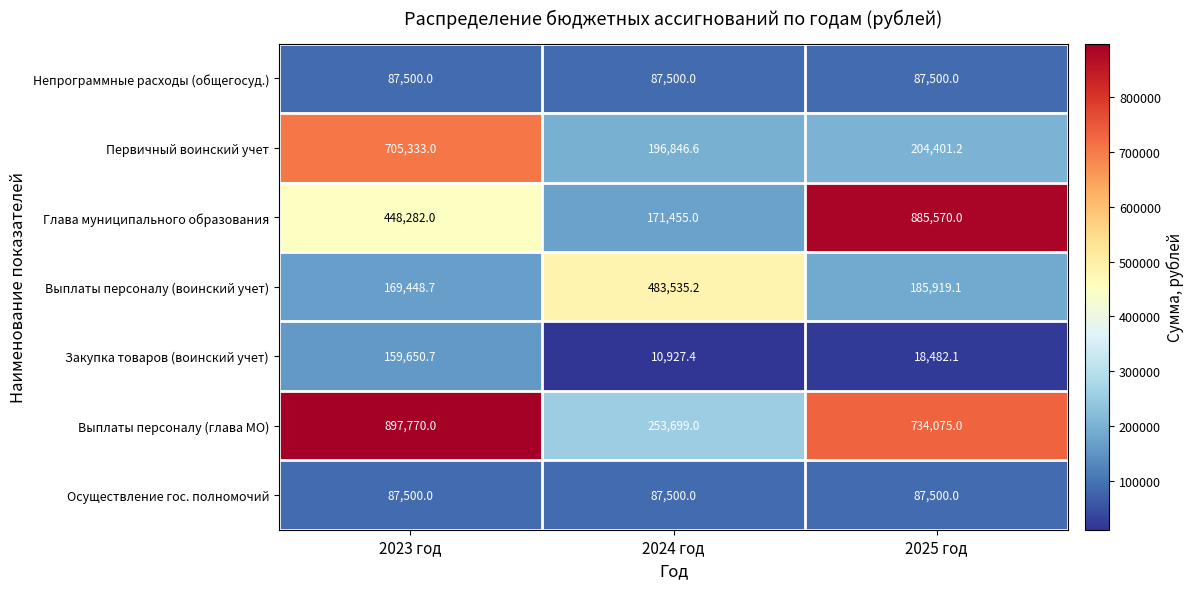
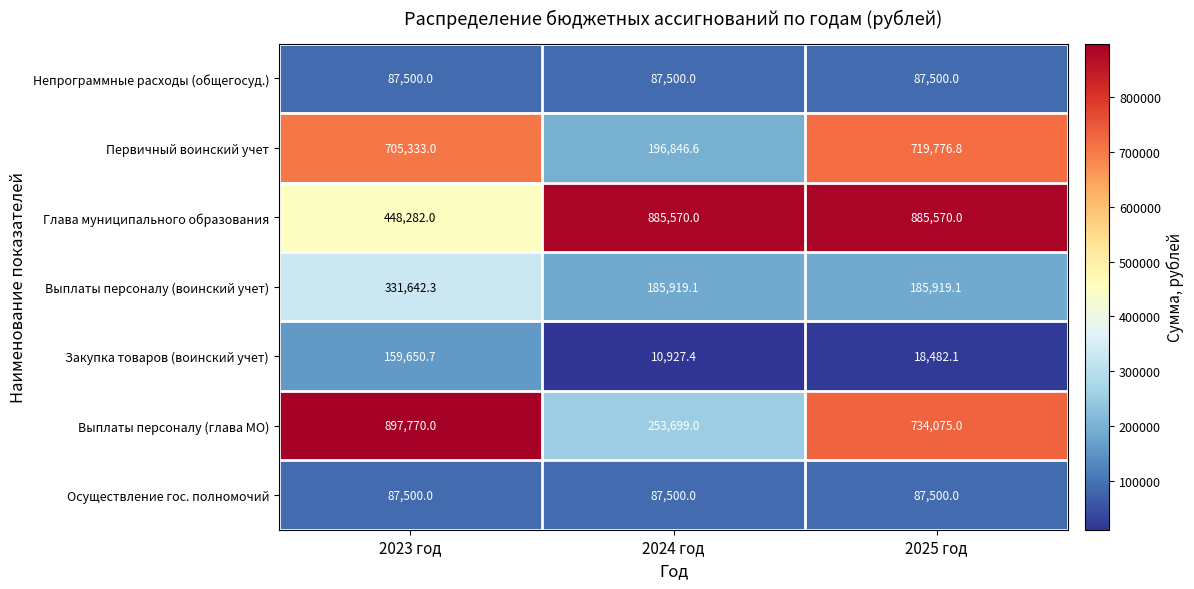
Первичный воинский учет, 2025 год: 204,401.2 -> 719,776.8
Глава муниципального образования, 2024 год: 171,455.0 -> 885,570.0
Выплаты персоналу (воинский учет), 2023 год: 169,448.7 -> 331,642.3
Выплаты персоналу (воинский учет), 2024 год: 483,535.2 -> 185,919.1
